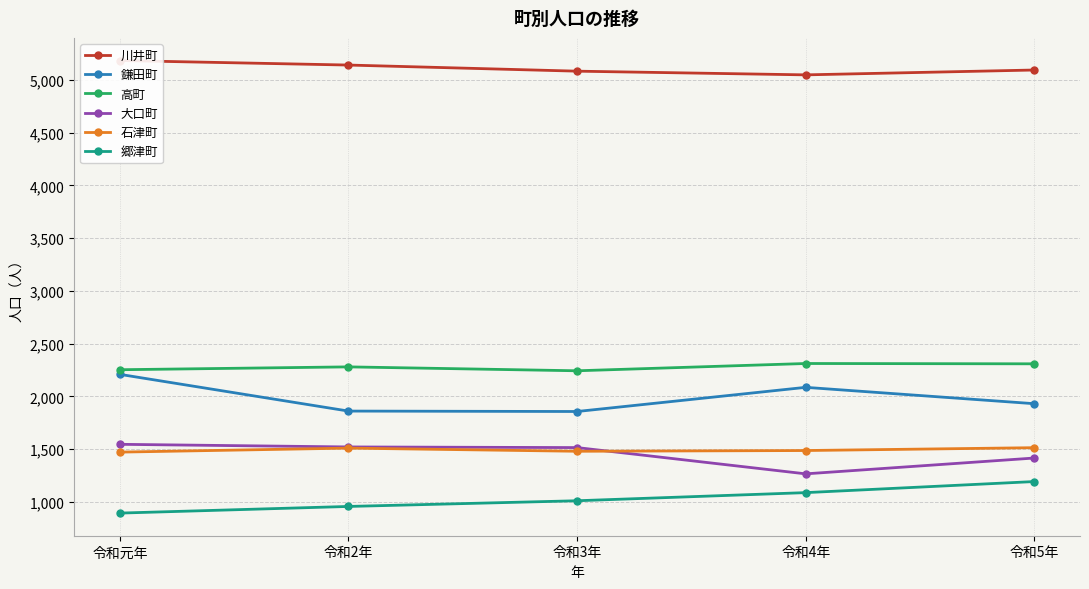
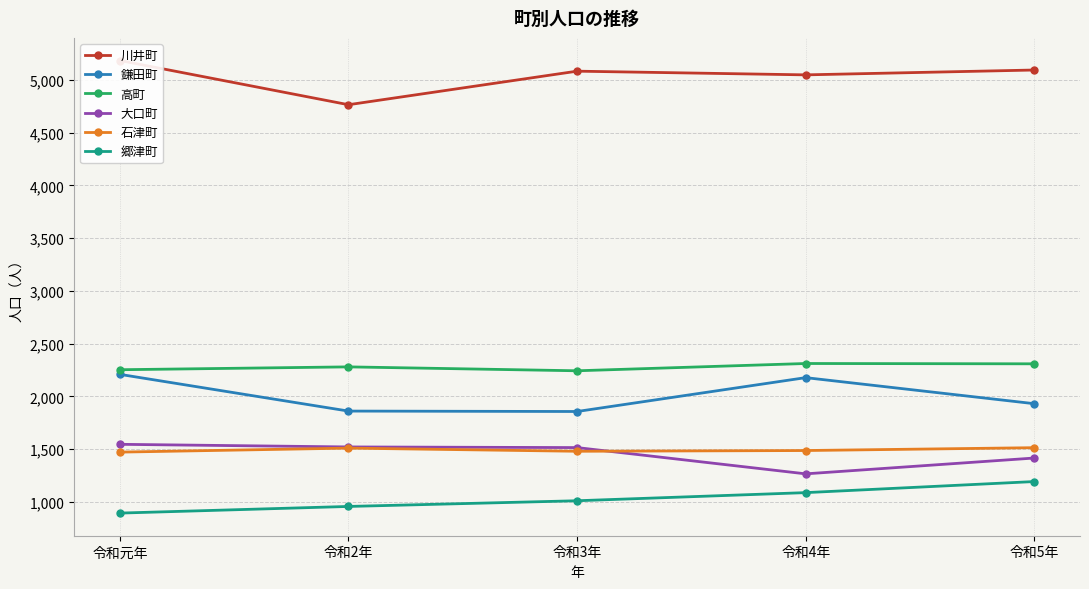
川井町, 令和2年: 5,140 -> 4,770
鎌田町, 令和4年: 2,090 -> 2,180
